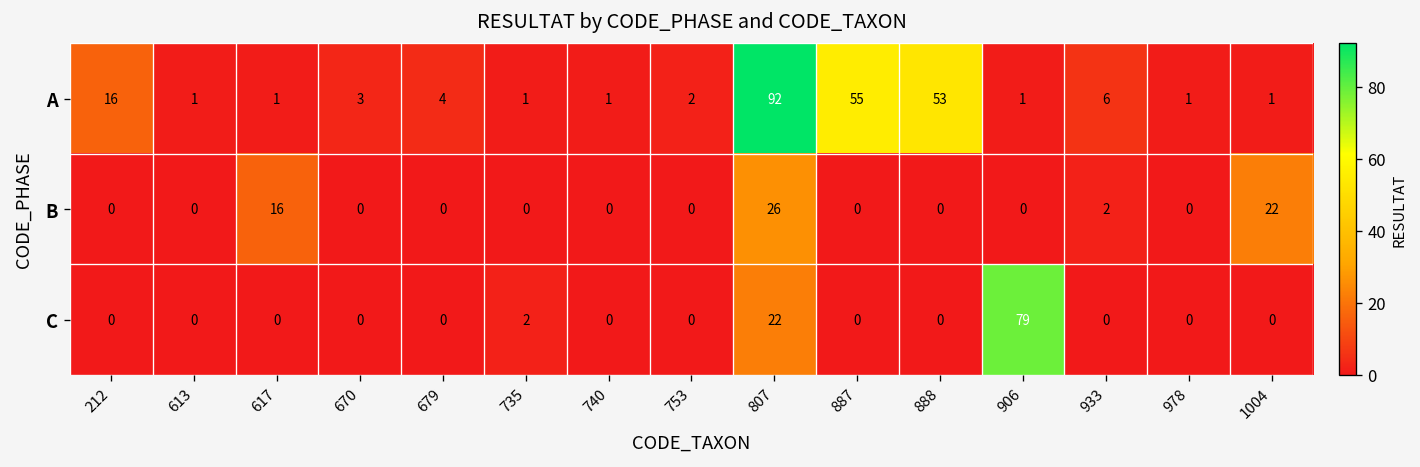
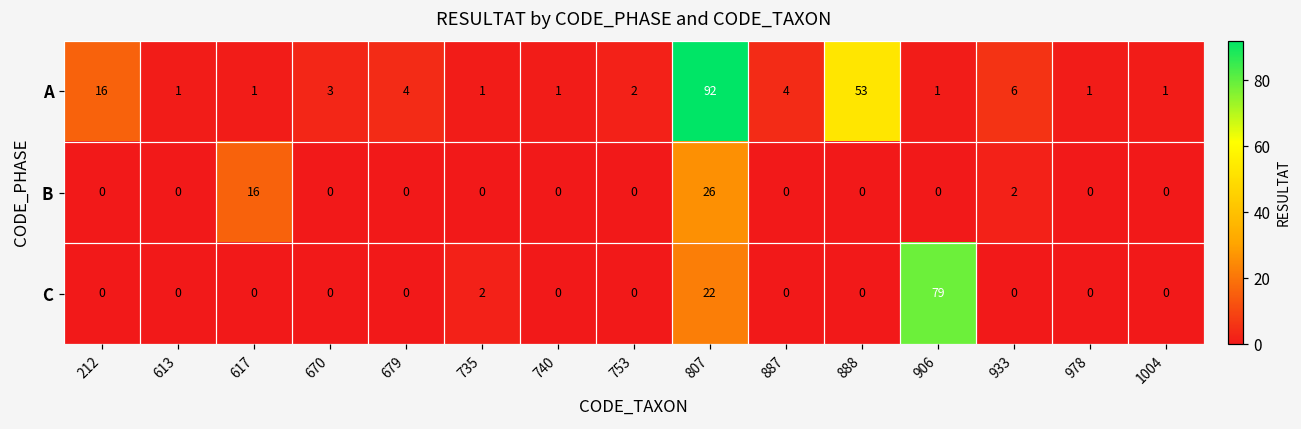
A, 887: 55 -> 4
B, 1004: 22 -> 0
